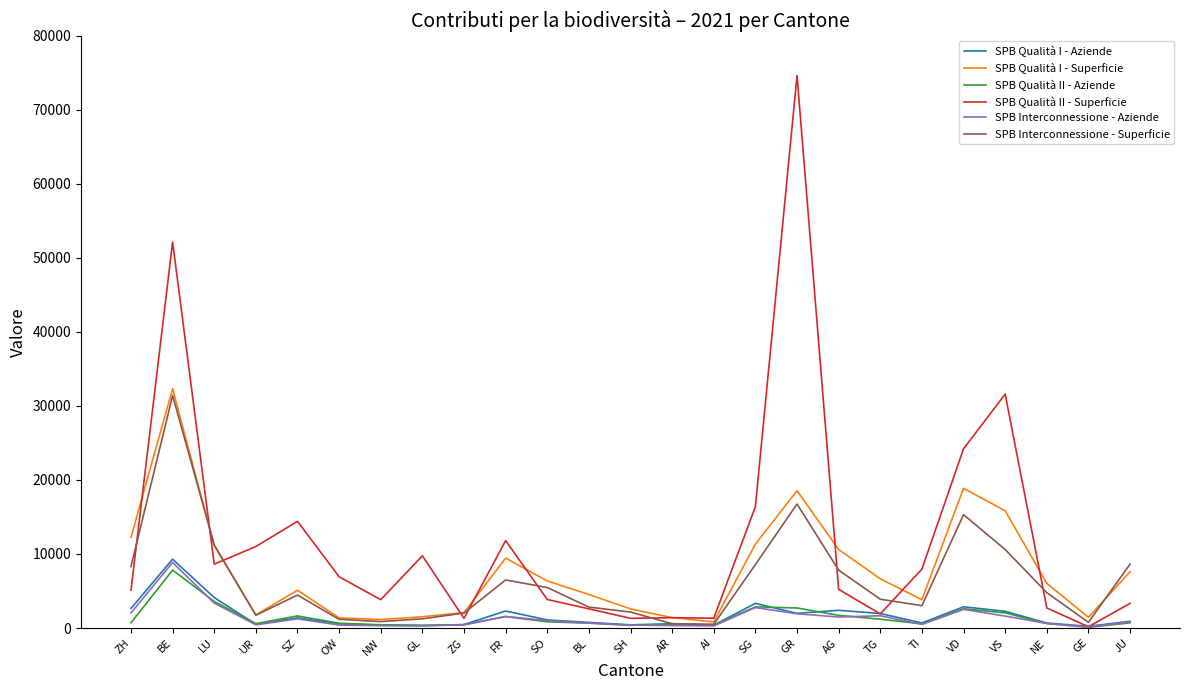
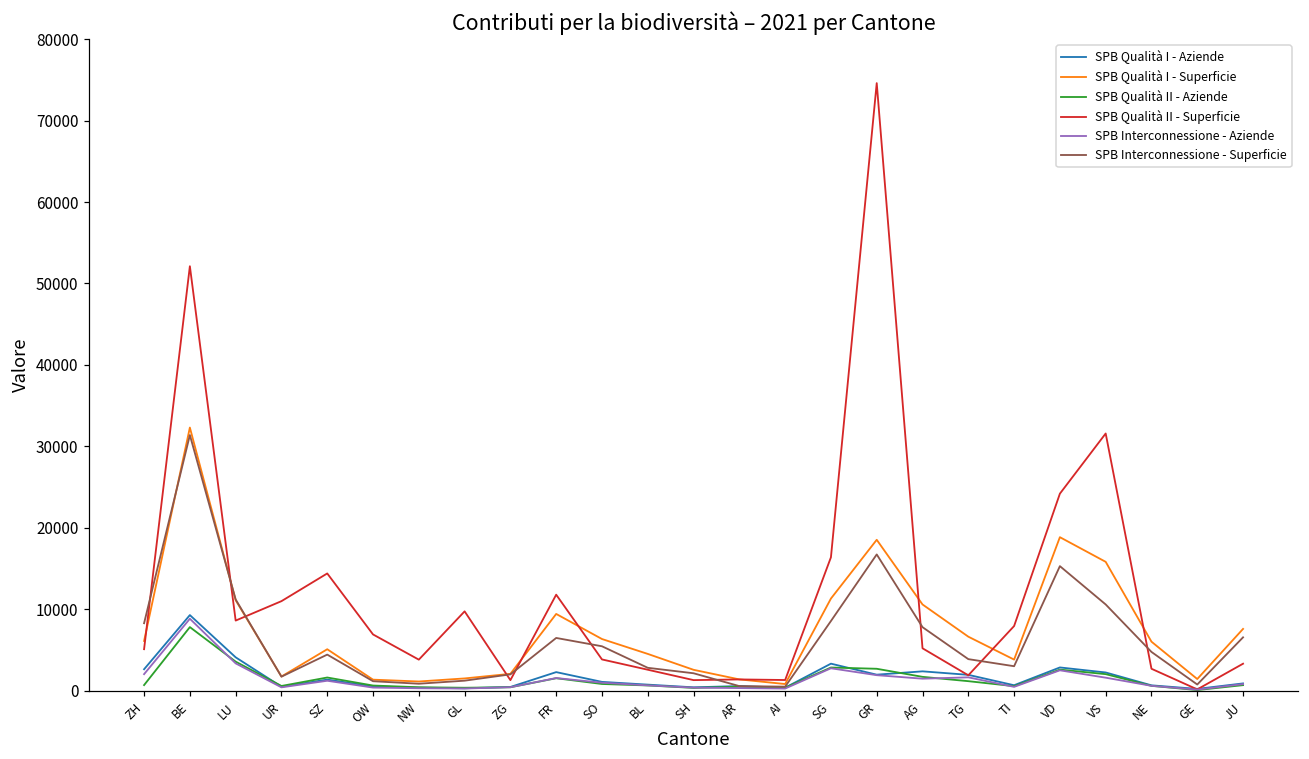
SPB Qualità I - Superficie, ZH: 12000 -> 6000
SPB Interconnessione - Superficie, JU: 9000 -> 7000
